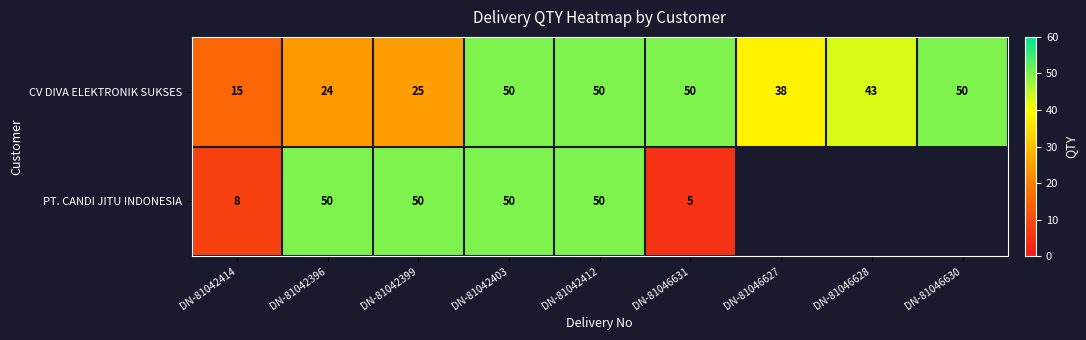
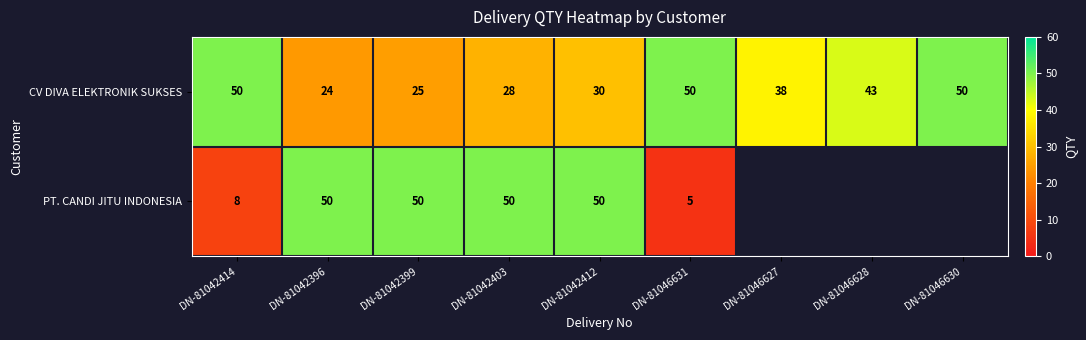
CV DIVA ELEKTRONIK SUKSES, DN-81042414: 15 -> 50
CV DIVA ELEKTRONIK SUKSES, DN-81042403: 50 -> 28
CV DIVA ELEKTRONIK SUKSES, DN-81042412: 50 -> 30
